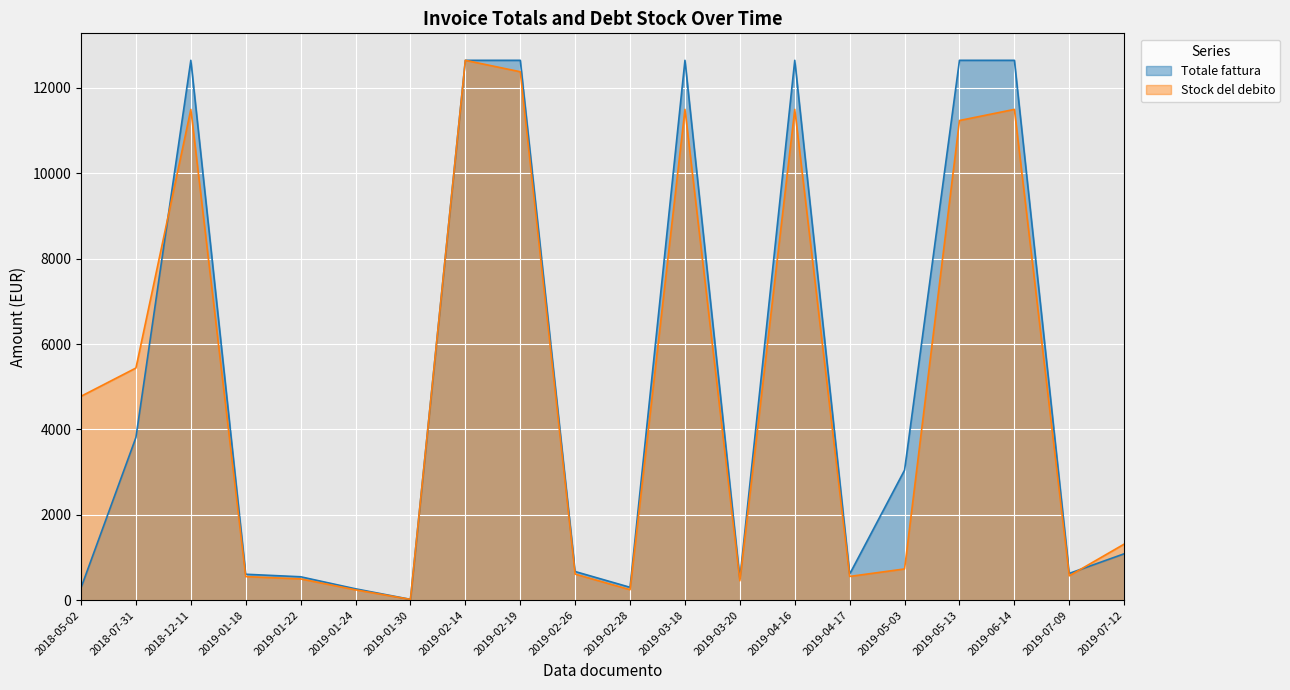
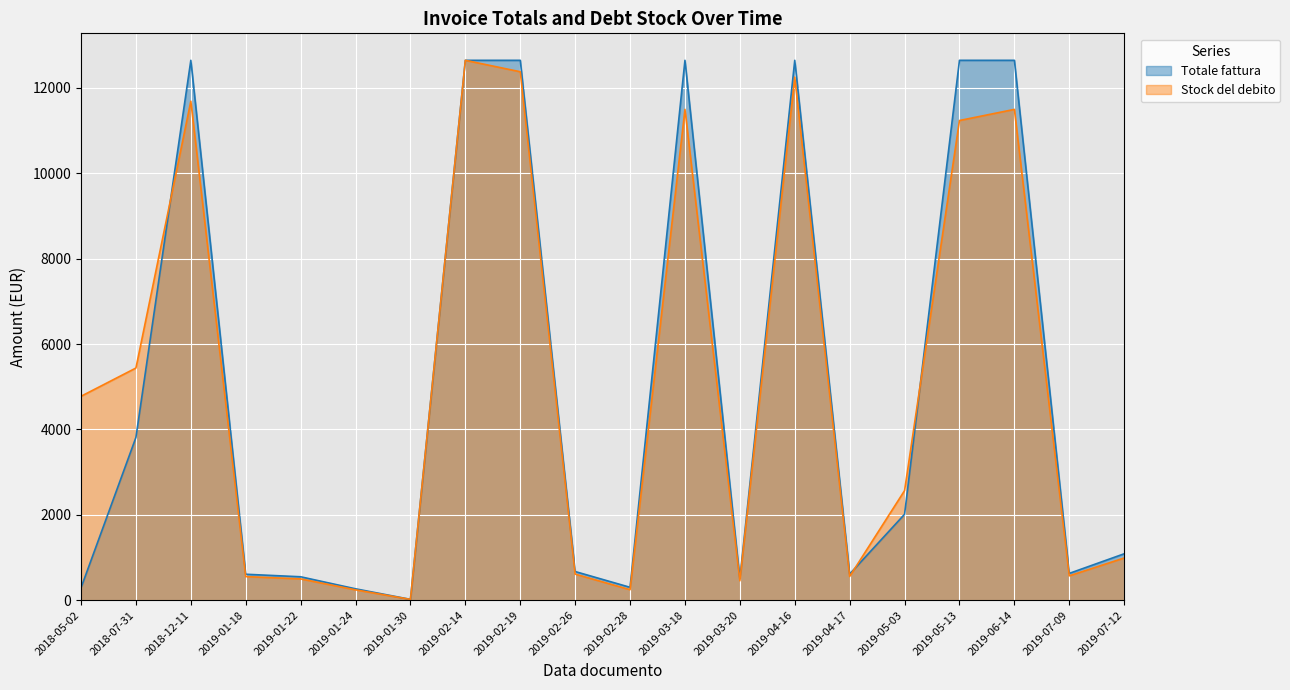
Stock del debito, 2018-12-11: 11500 -> 11700
Stock del debito, 2019-04-16: 11500 -> 12300
Totale fattura, 2019-05-03: 3000 -> 2000
Stock del debito, 2019-05-03: 700 -> 2600
Stock del debito, 2019-07-12: 1300 -> 1000
